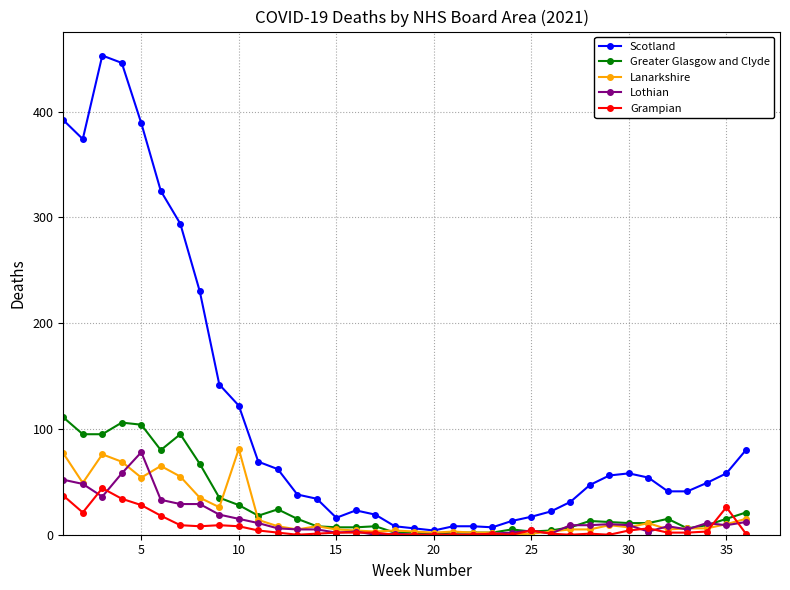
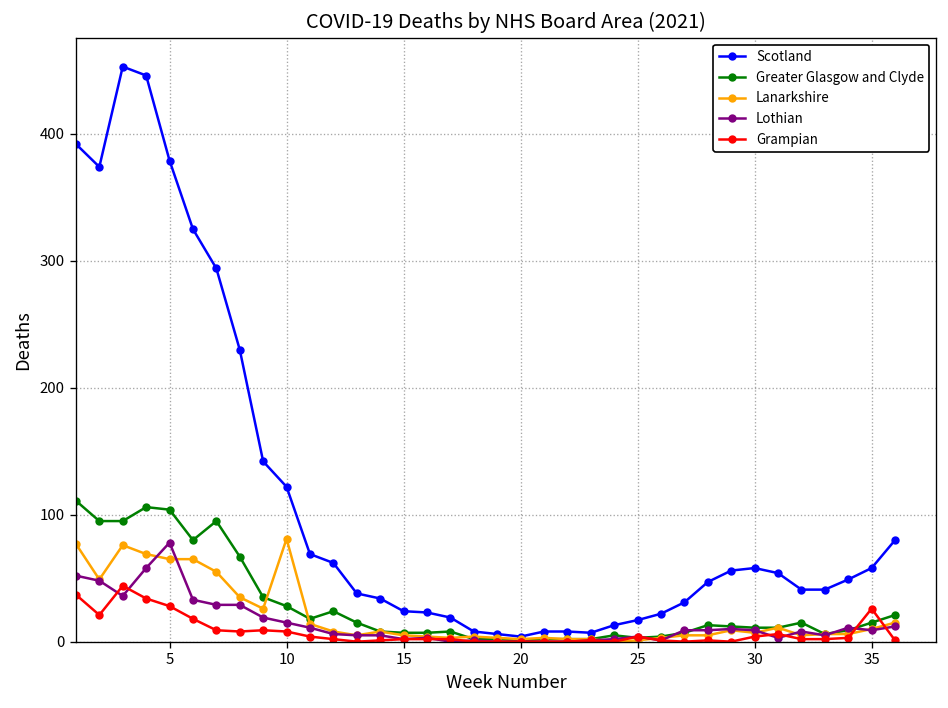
Scotland, 5: 389 -> 379
Lanarkshire, 5: 54 -> 65
Scotland, 15: 16 -> 24
